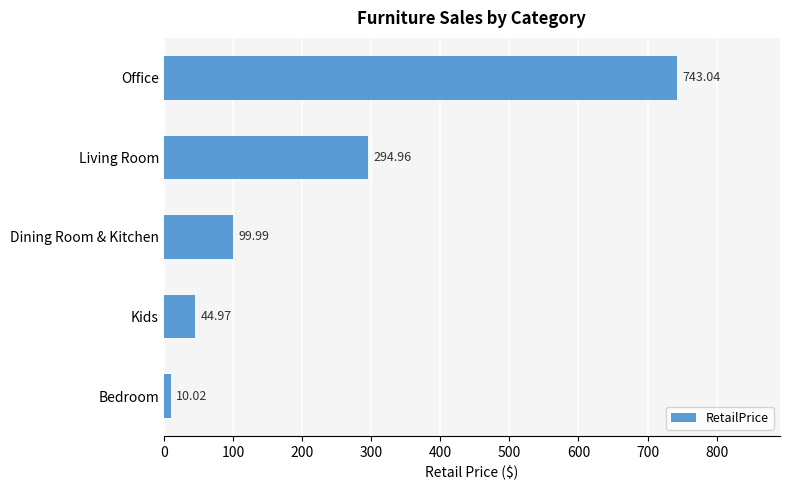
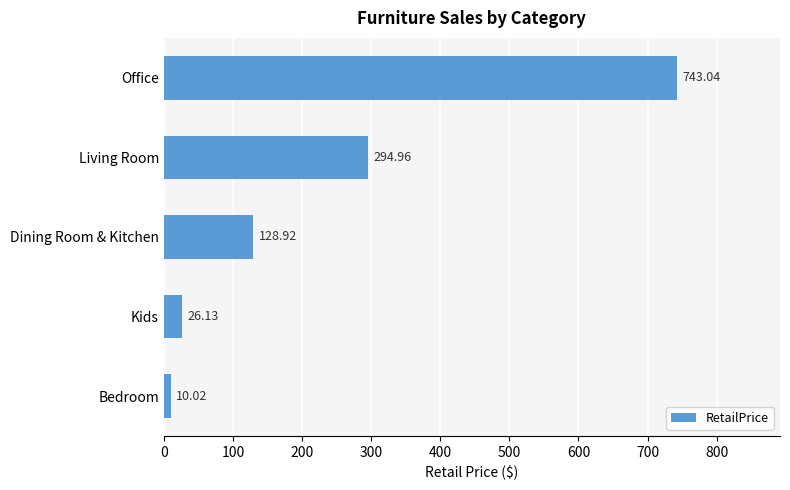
Dining Room & Kitchen: 99.99 -> 128.92
Kids: 44.97 -> 26.13
